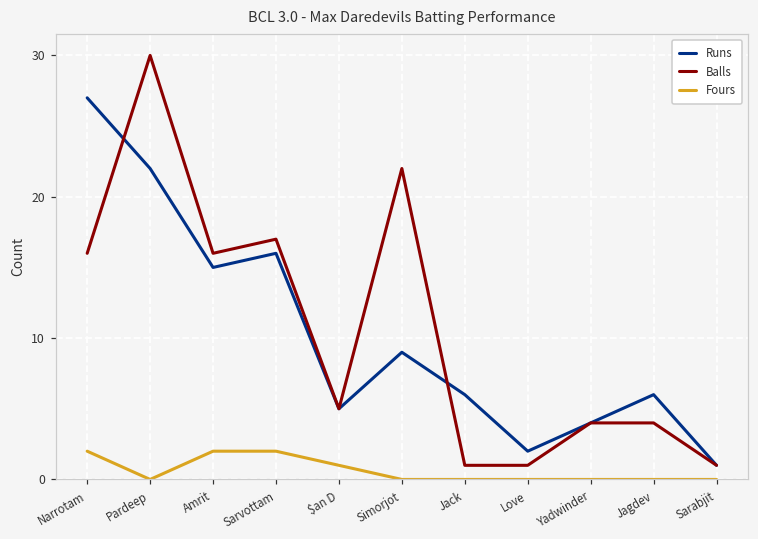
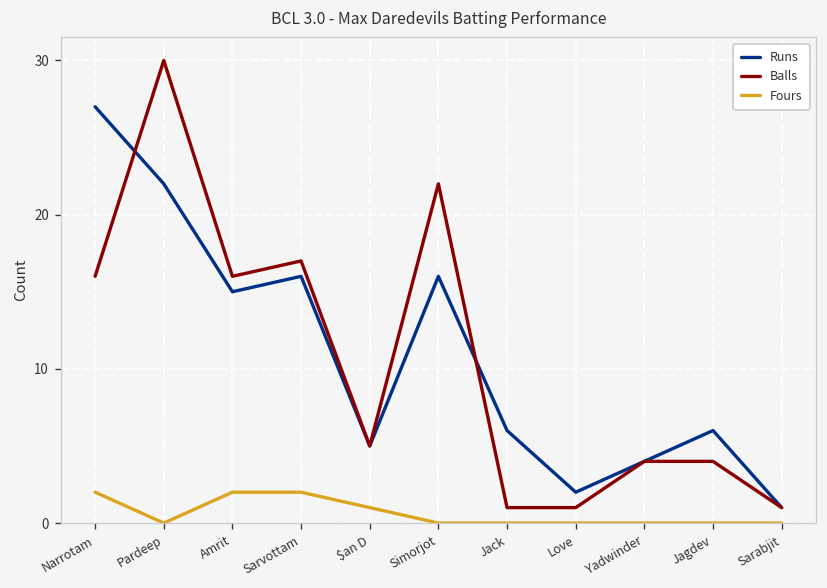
Runs, Simorjot: 9 -> 16
